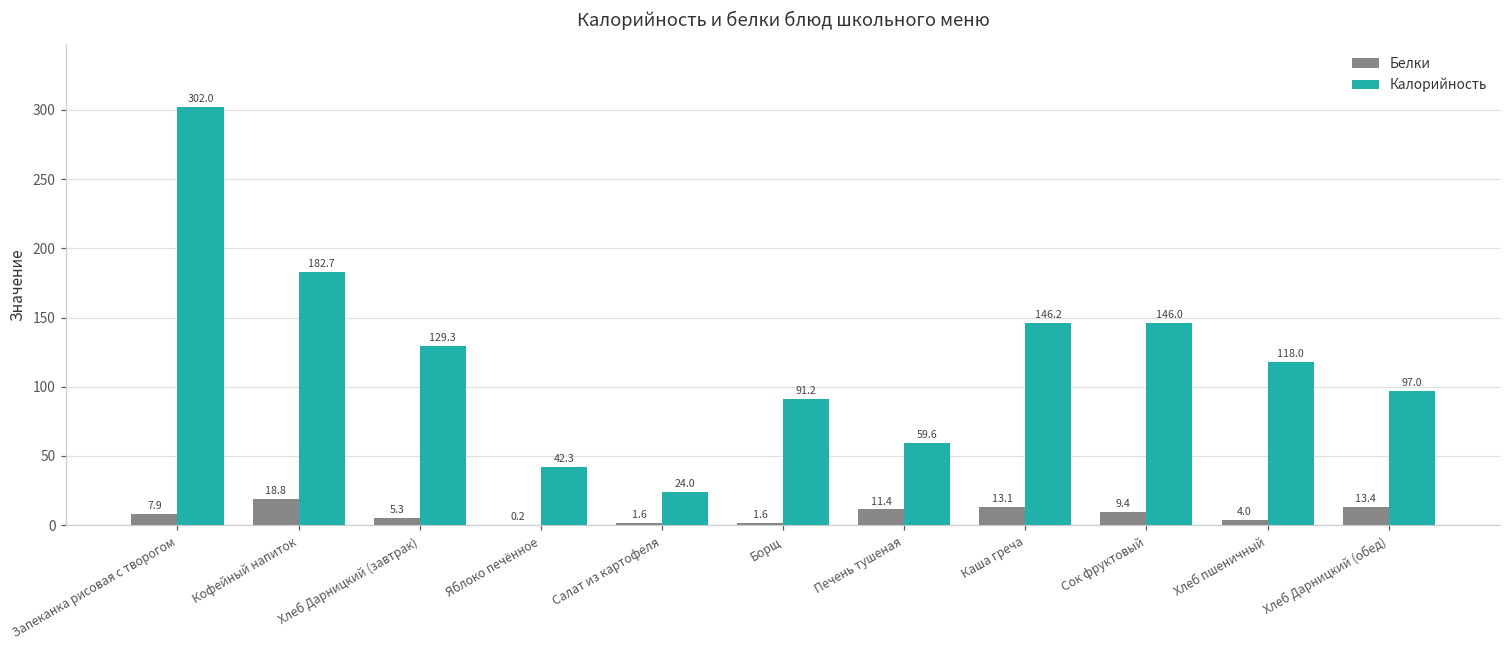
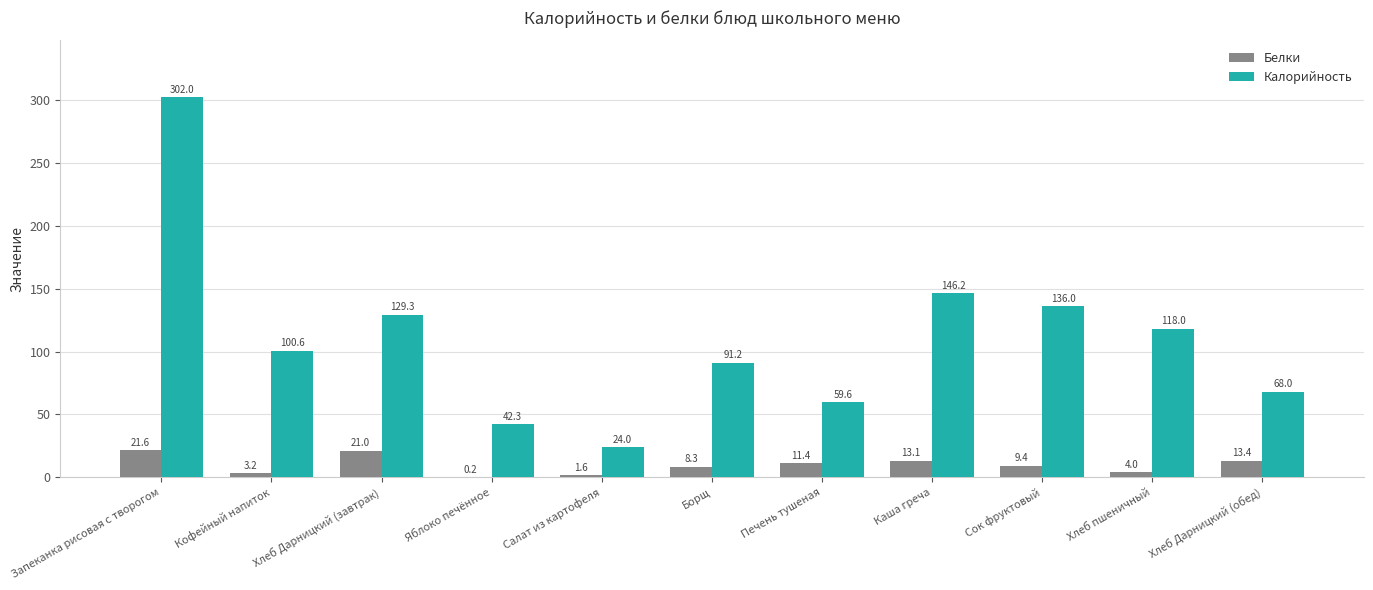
Белки, Запеканка рисовая с творогом: 7.9 -> 21.6
Белки, Кофейный напиток: 18.8 -> 3.2
Калорийность, Кофейный напиток: 182.7 -> 100.6
Белки, Хлеб Дарницкий (завтрак): 5.3 -> 21.0
Белки, Борщ: 1.6 -> 8.3
Калорийность, Сок фруктовый: 146.0 -> 136.0
Калорийность, Хлеб Дарницкий (обед): 97.0 -> 68.0
